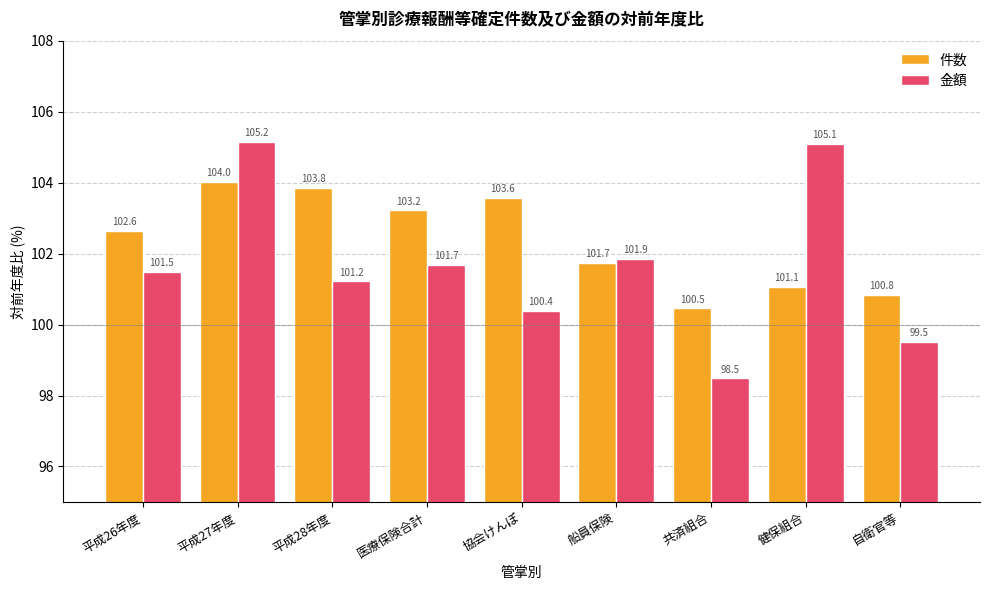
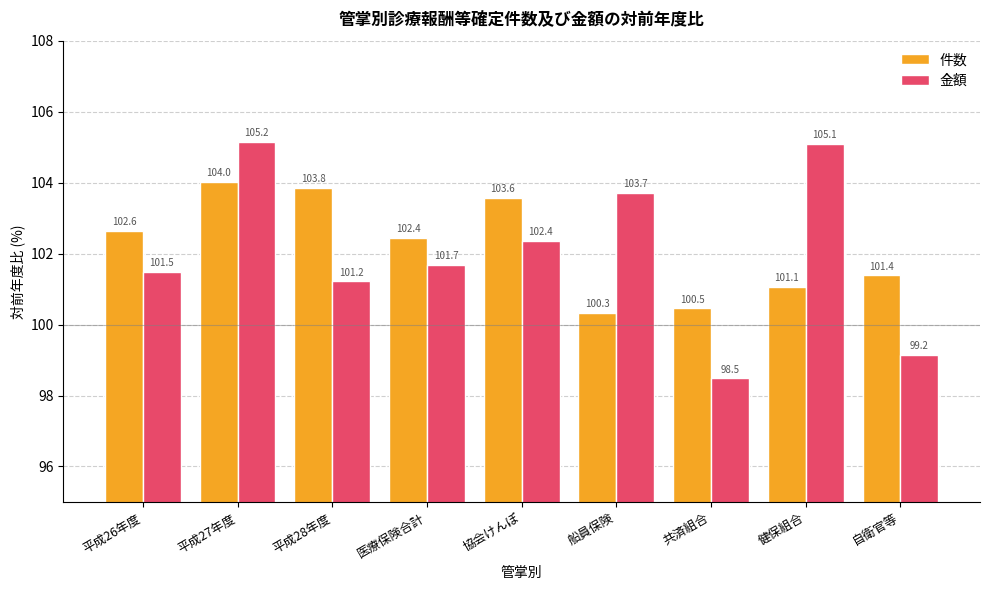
件数, 医療保険合計: 103.2 -> 102.4
金額, 協会けんぽ: 100.4 -> 102.4
件数, 船員保険: 101.7 -> 100.3
金額, 船員保険: 101.9 -> 103.7
件数, 自衛官等: 100.8 -> 101.4
金額, 自衛官等: 99.5 -> 99.2
